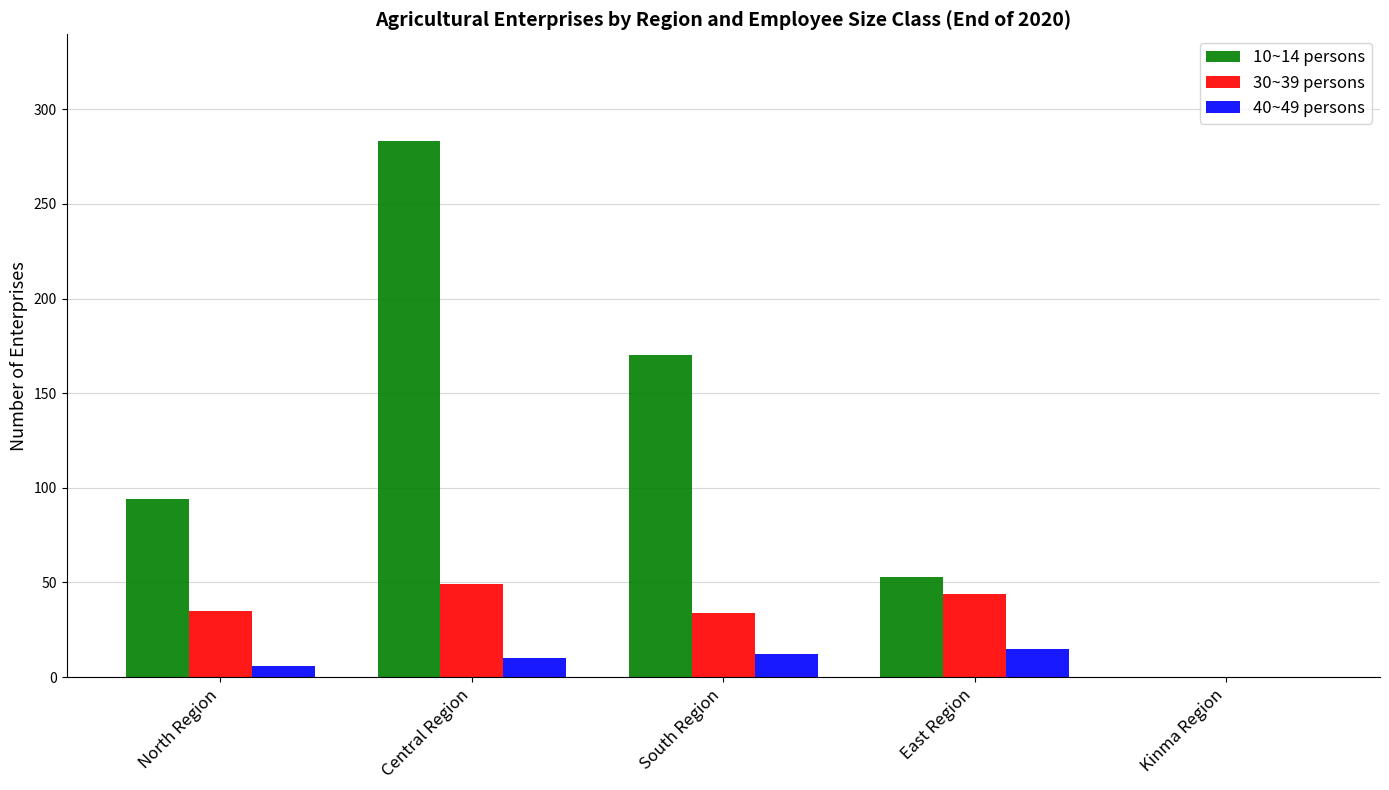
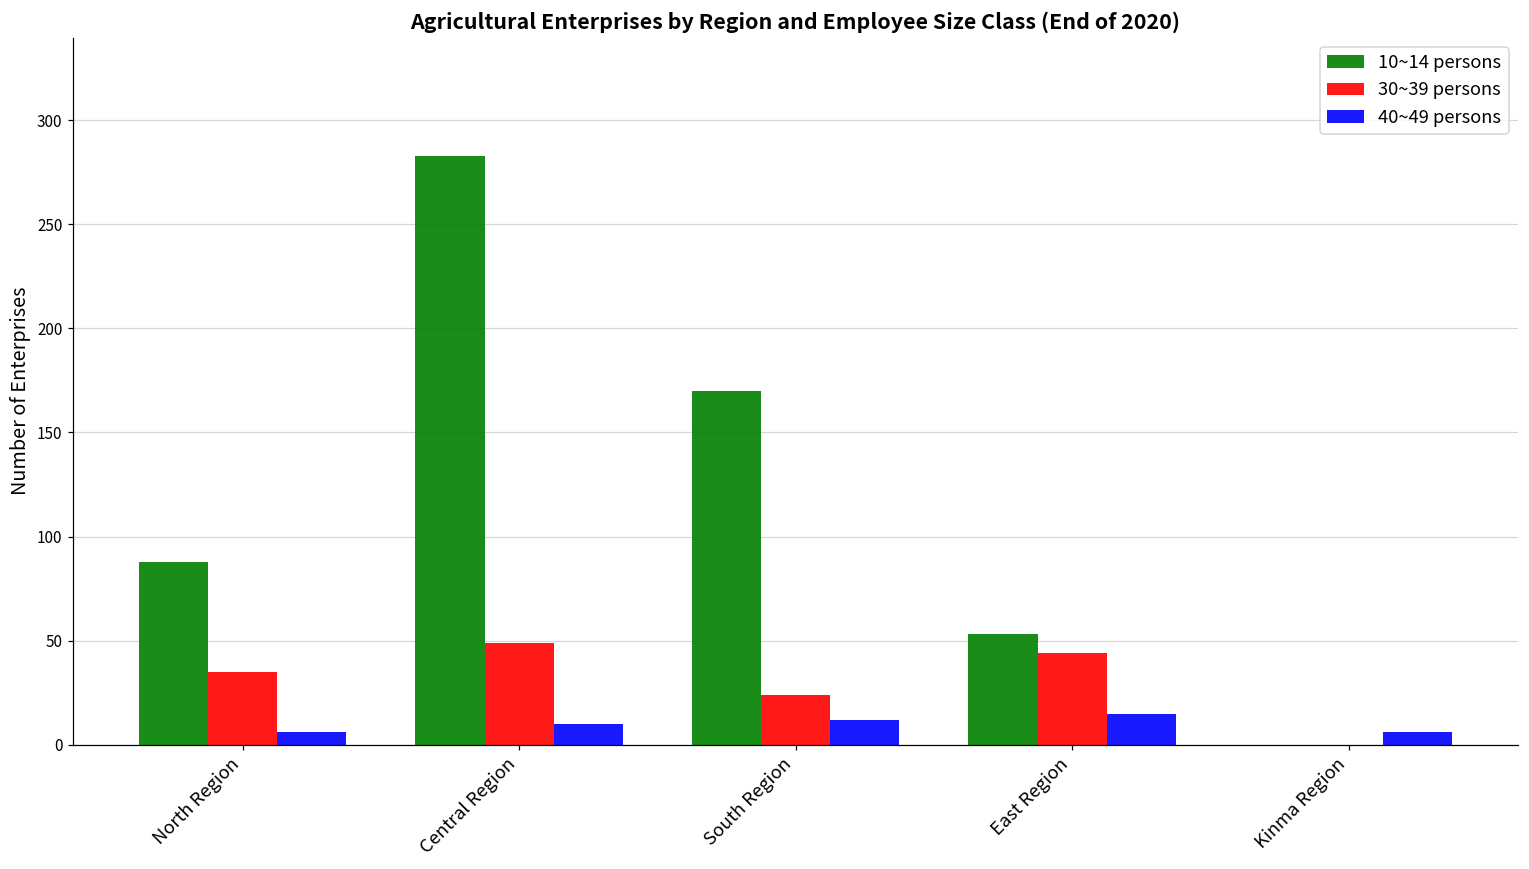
10~14 persons, North Region: 94 -> 88
30~39 persons, South Region: 34 -> 24
40~49 persons, Kinma Region: 0 -> 6
